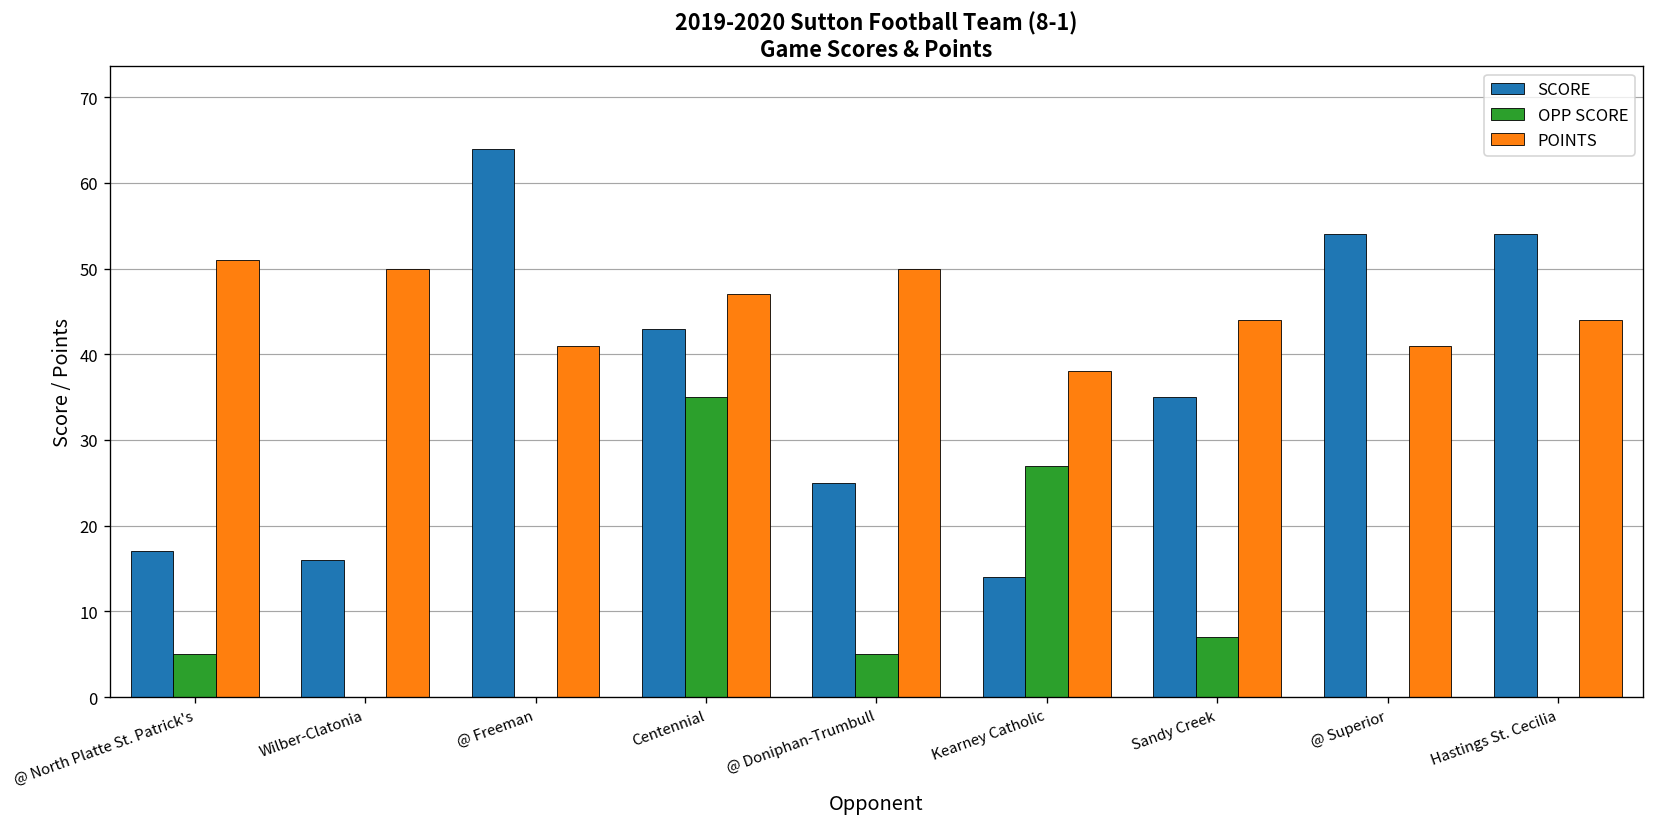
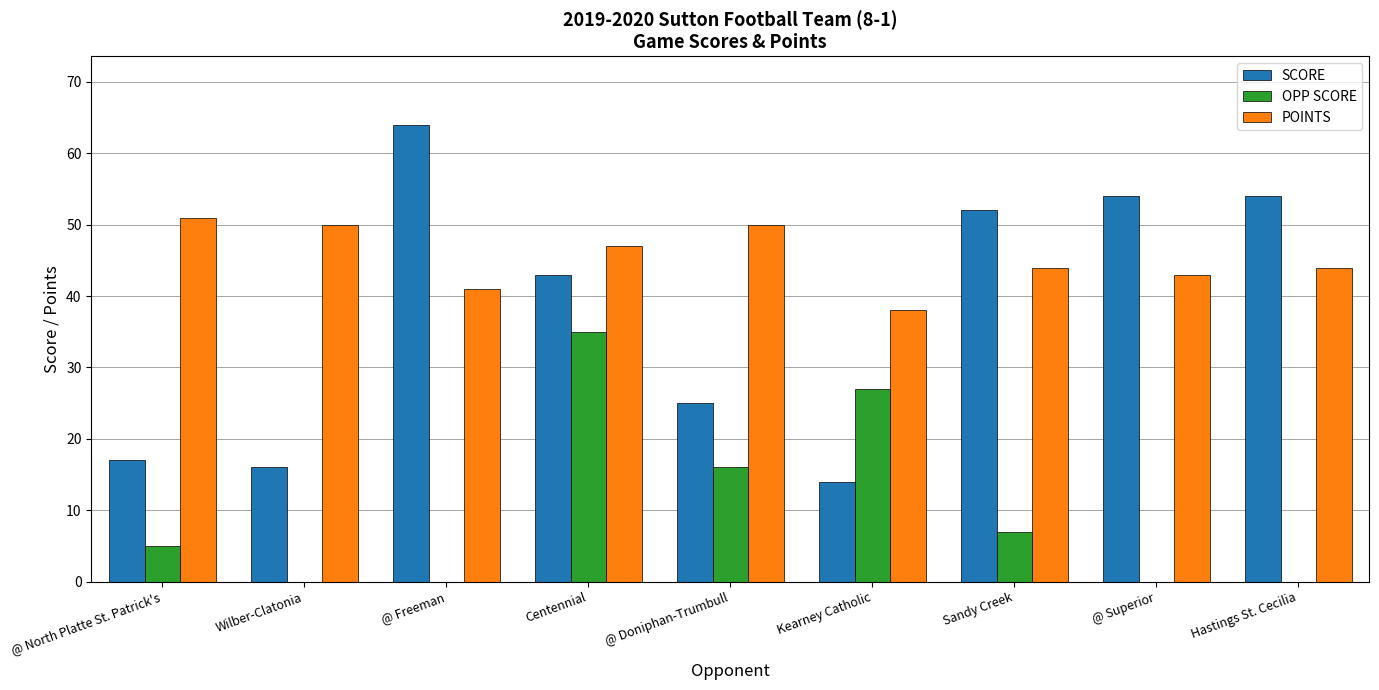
OPP SCORE, @ Doniphan-Trumbull: 5 -> 16
SCORE, Sandy Creek: 35 -> 52
POINTS, @ Superior: 41 -> 43
